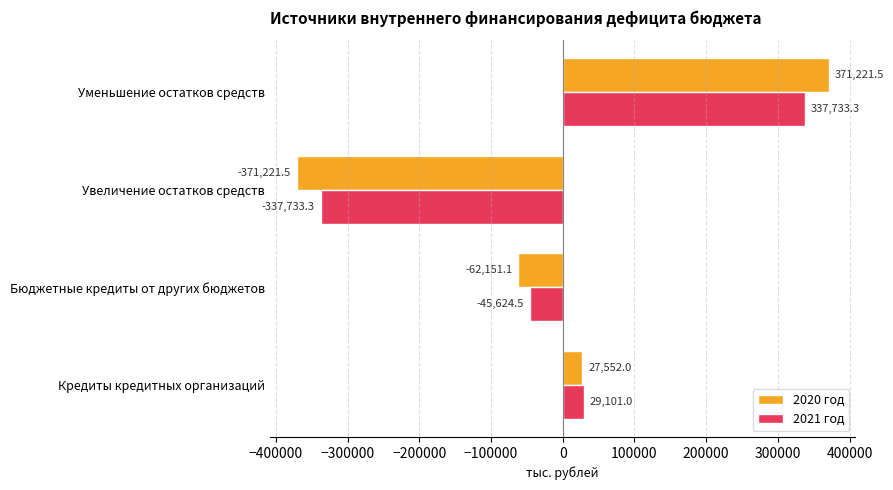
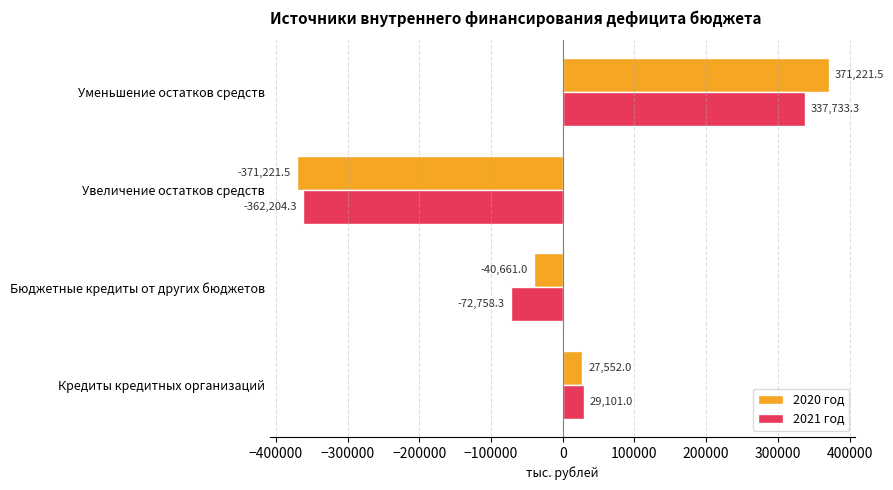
2021 год, Увеличение остатков средств: -337,733.3 -> -362,204.3
2020 год, Бюджетные кредиты от других бюджетов: -62,151.1 -> -40,661.0
2021 год, Бюджетные кредиты от других бюджетов: -45,624.5 -> -72,758.3
